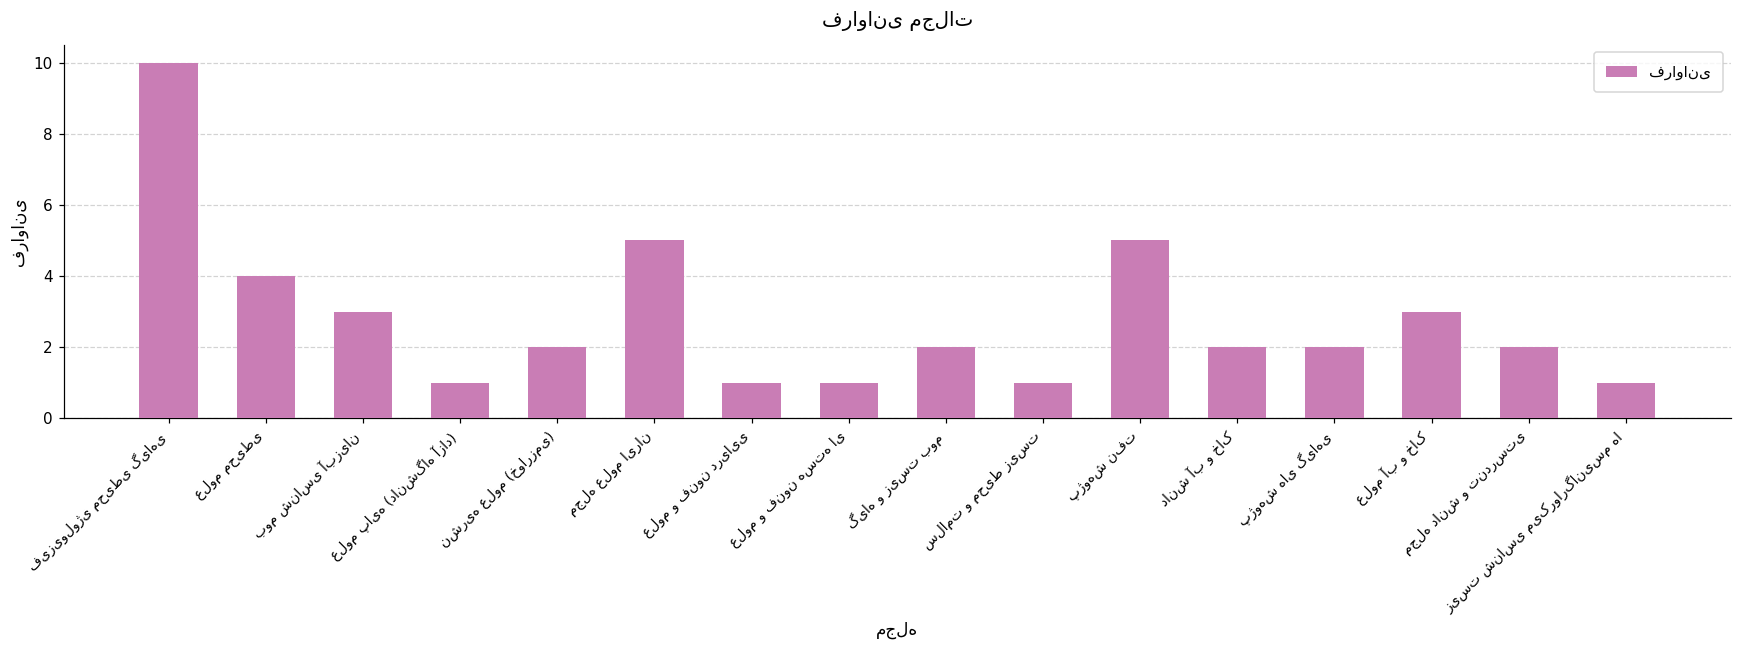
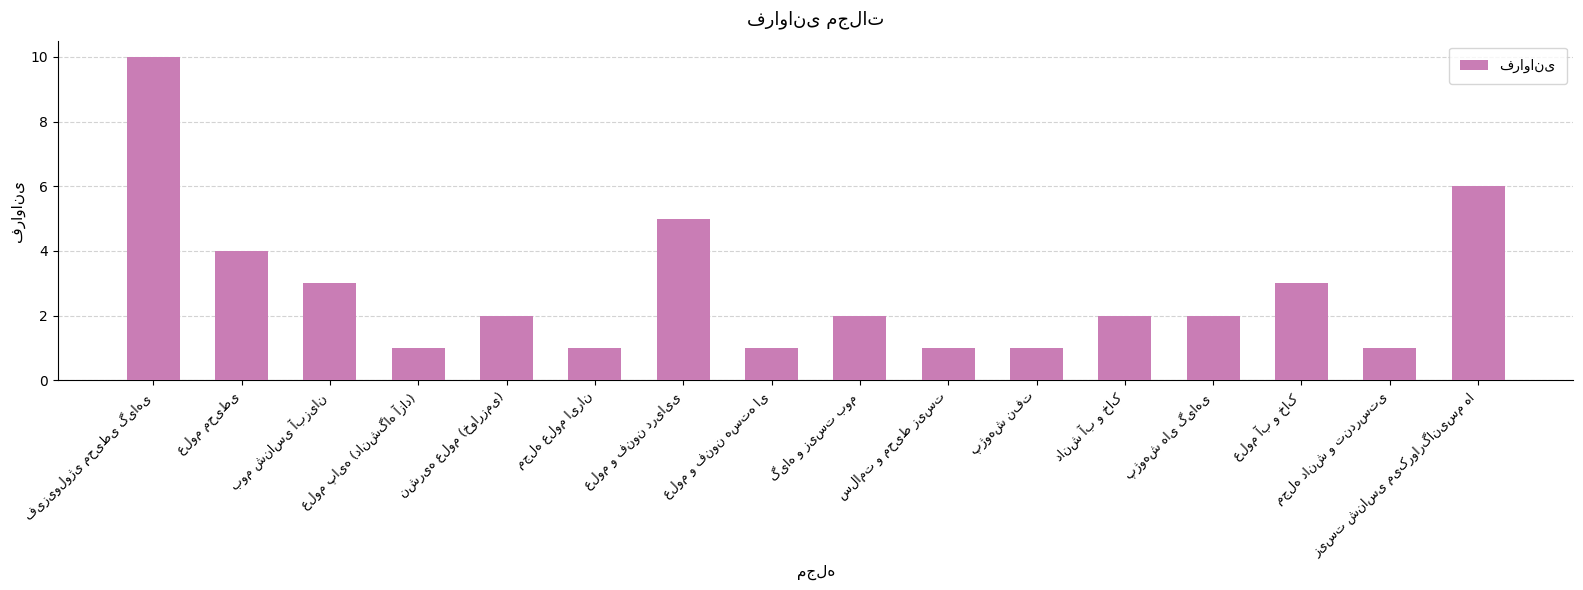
مجله علوم ایران: 5 -> 1
علوم و فنون دریایی: 1 -> 5
پژوهش نفت: 5 -> 1
مجله دانش و تندرستی: 2 -> 1
زیست شناسی میکروارگانیسم ها: 1 -> 6
